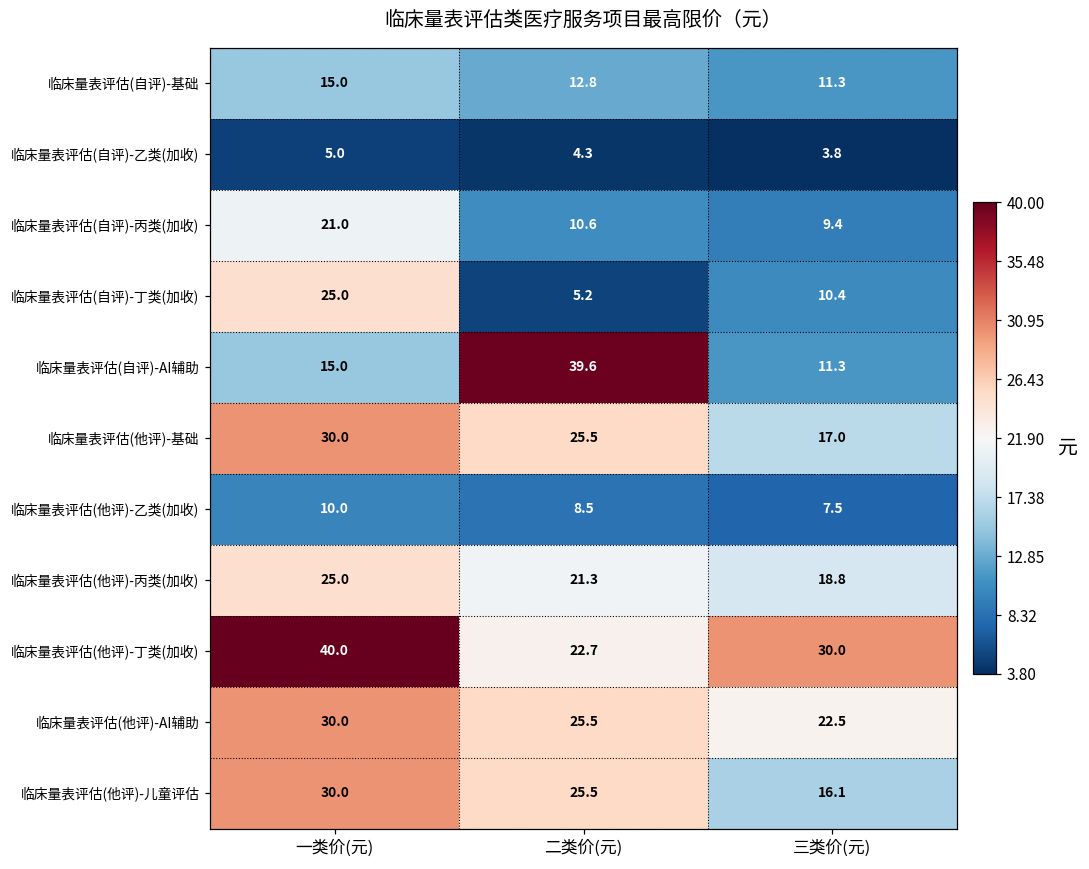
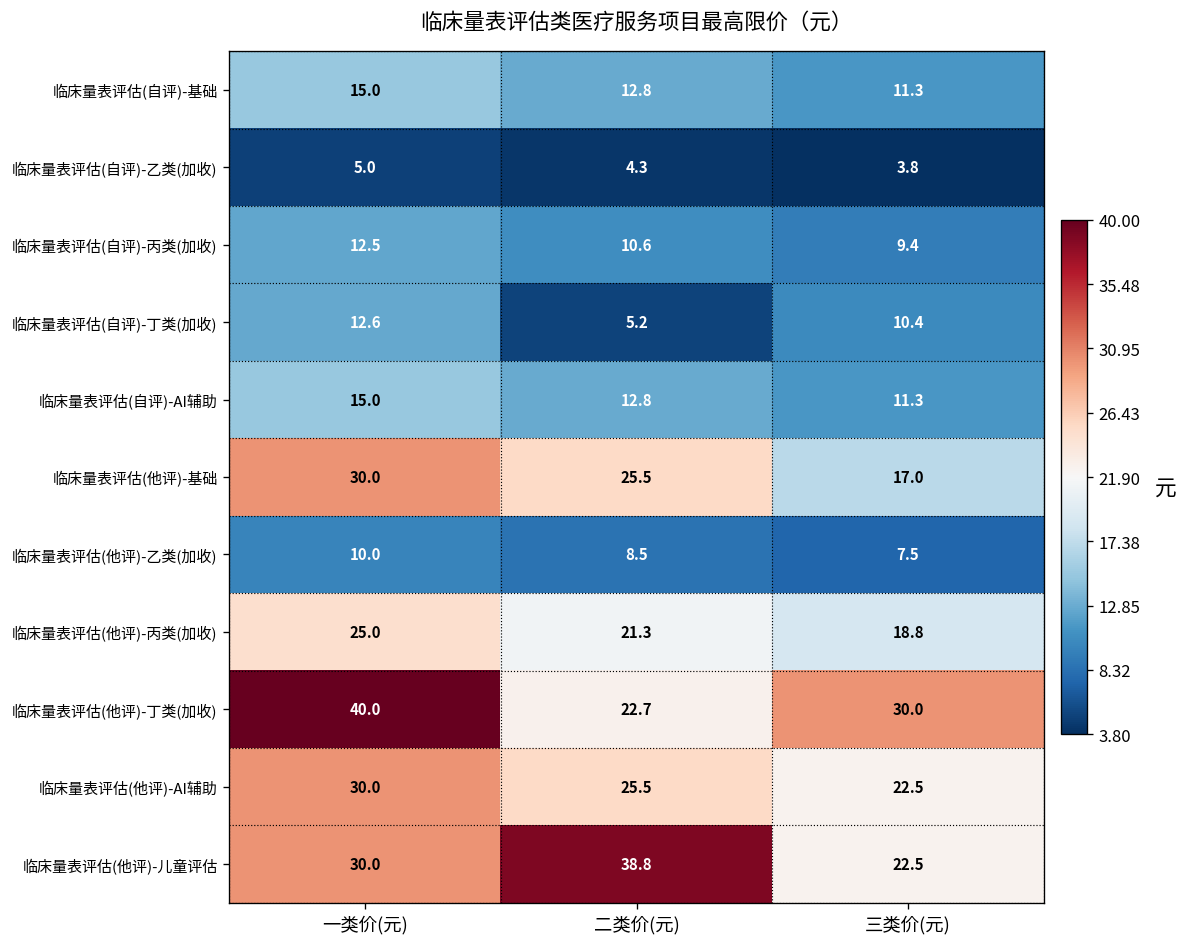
临床量表评估(自评)-丙类(加收), 一类价(元): 21.0 -> 12.5
临床量表评估(自评)-丁类(加收), 一类价(元): 25.0 -> 12.6
临床量表评估(自评)-AI辅助, 二类价(元): 39.6 -> 12.8
临床量表评估(他评)-儿童评估, 二类价(元): 25.5 -> 38.8
临床量表评估(他评)-儿童评估, 三类价(元): 16.1 -> 22.5
